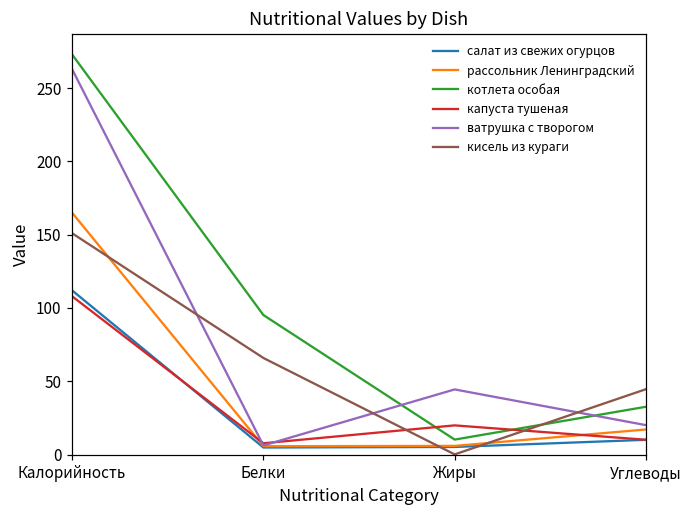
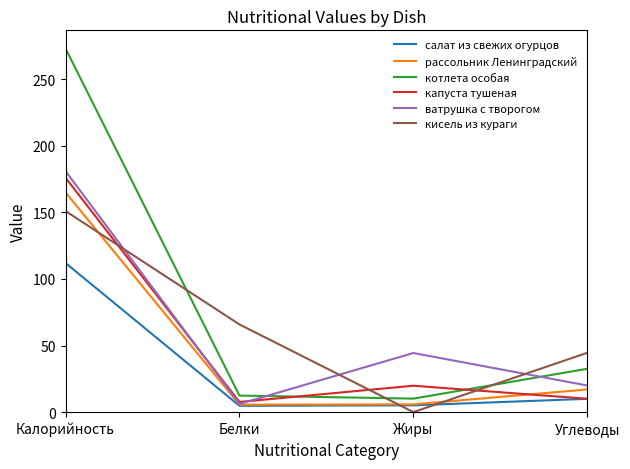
капуста тушеная, Калорийность: 108 -> 176
ватрушка с творогом, Калорийность: 263 -> 181
котлета особая, Белки: 95 -> 13
